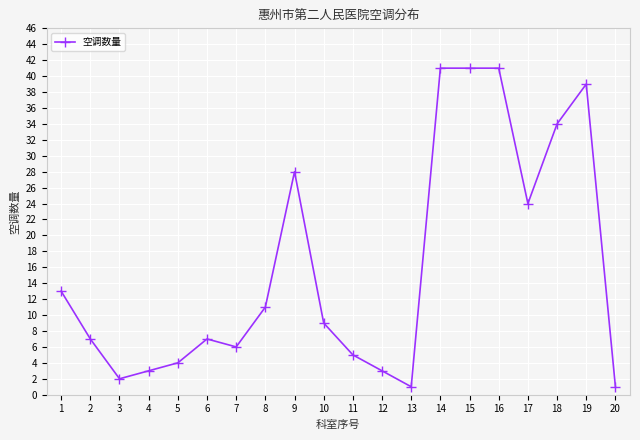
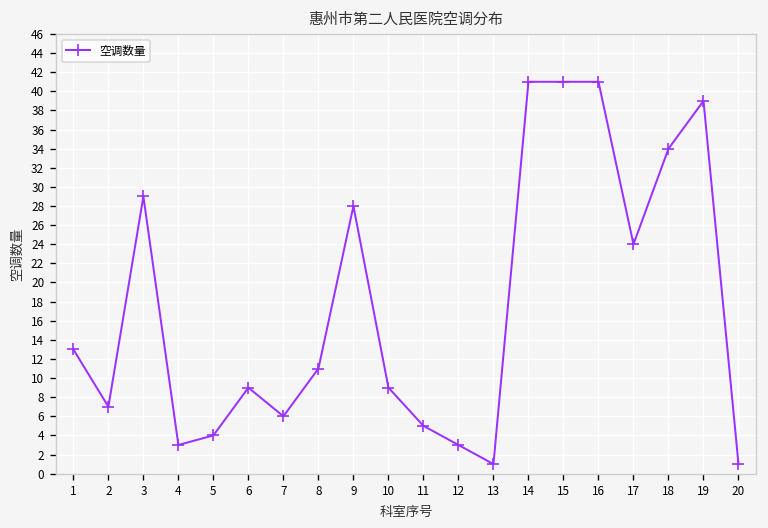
3: 2 -> 29
6: 7 -> 9
